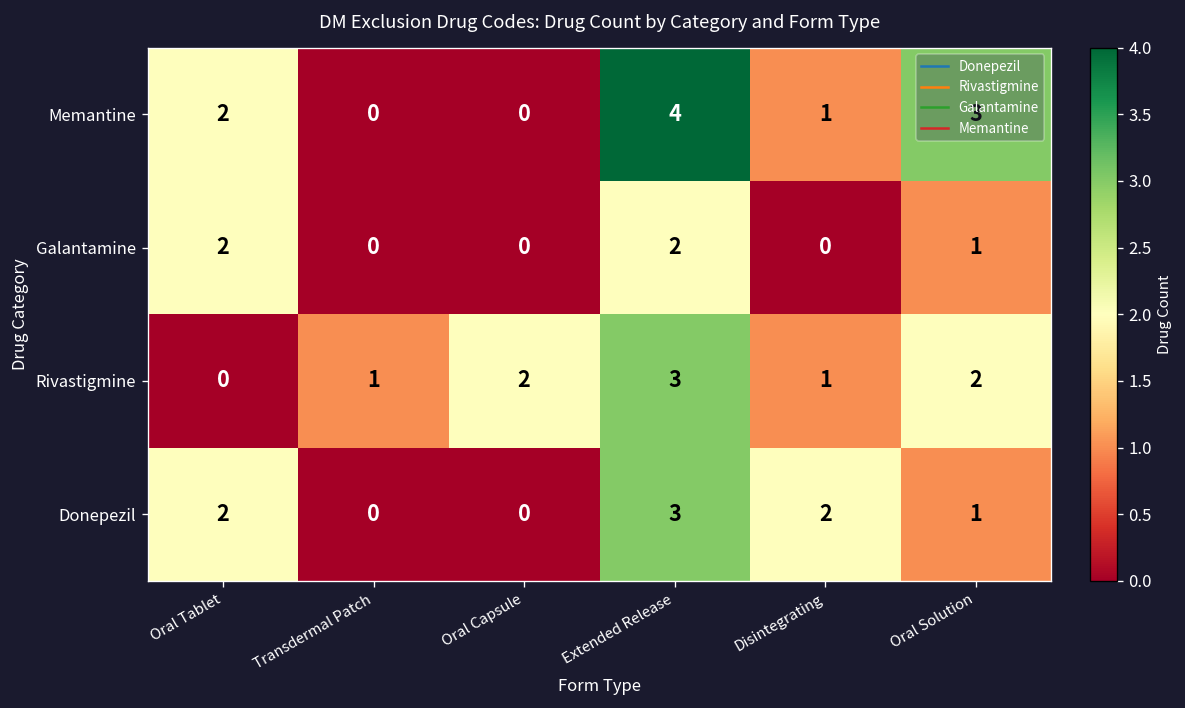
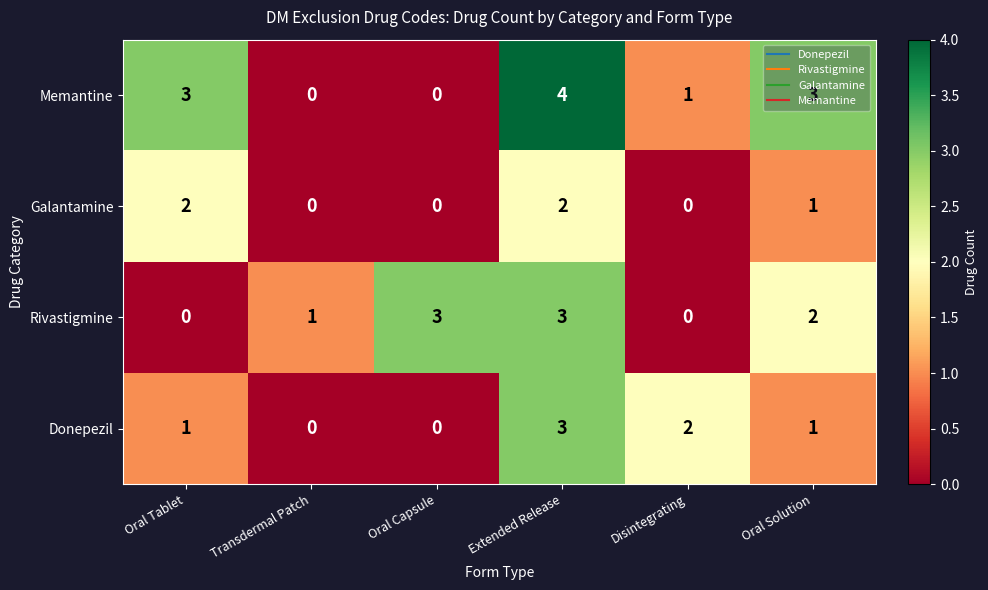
Memantine, Oral Tablet: 2 -> 3
Rivastigmine, Oral Capsule: 2 -> 3
Rivastigmine, Disintegrating: 1 -> 0
Donepezil, Oral Tablet: 2 -> 1
